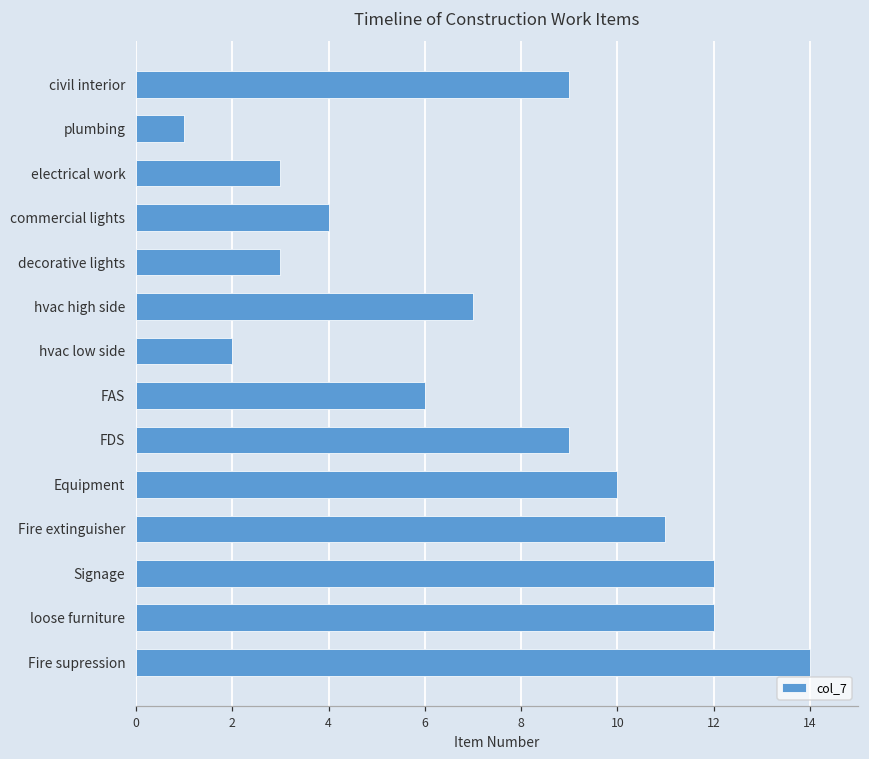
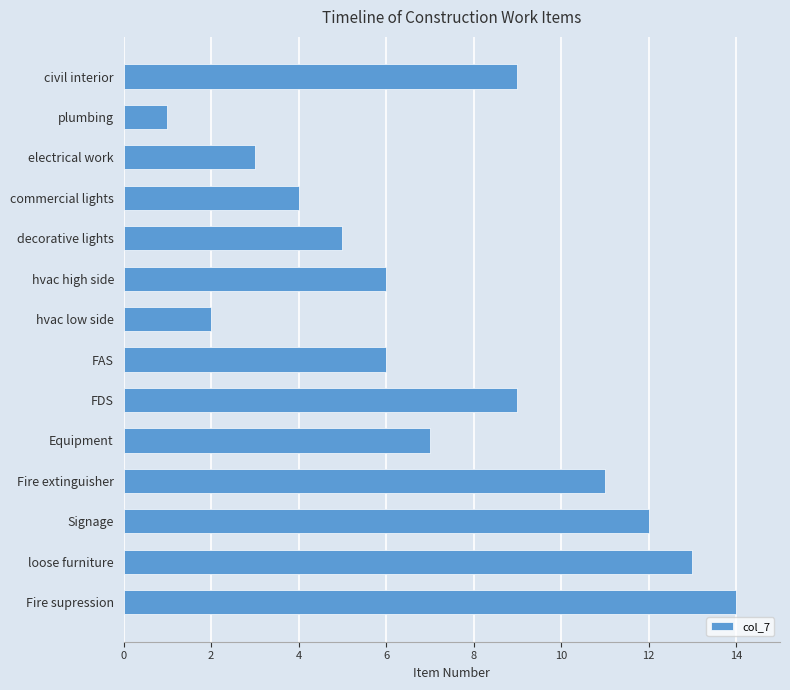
decorative lights: 3 -> 5
hvac high side: 7 -> 6
Equipment: 10 -> 7
loose furniture: 12 -> 13
